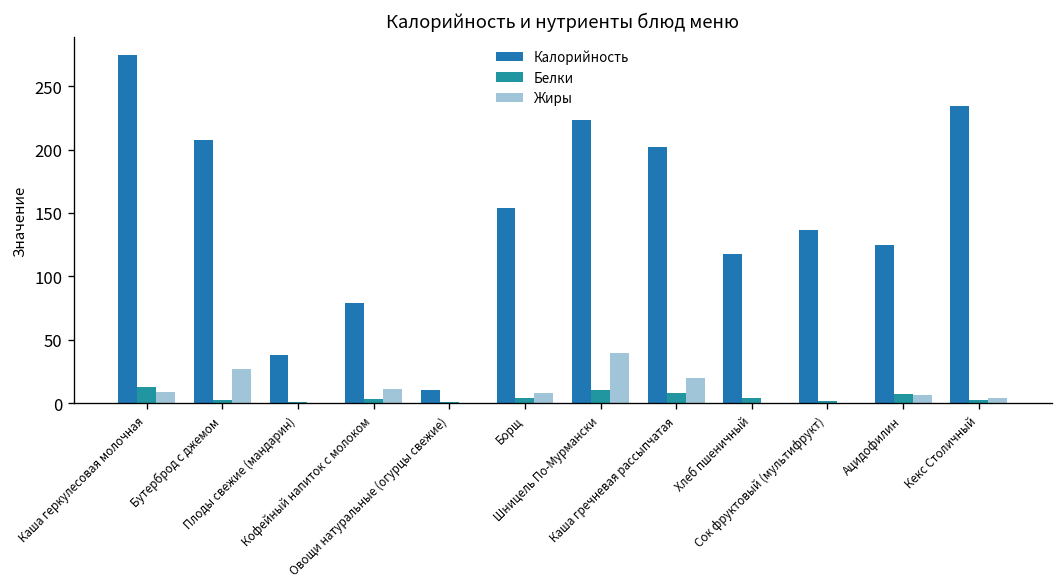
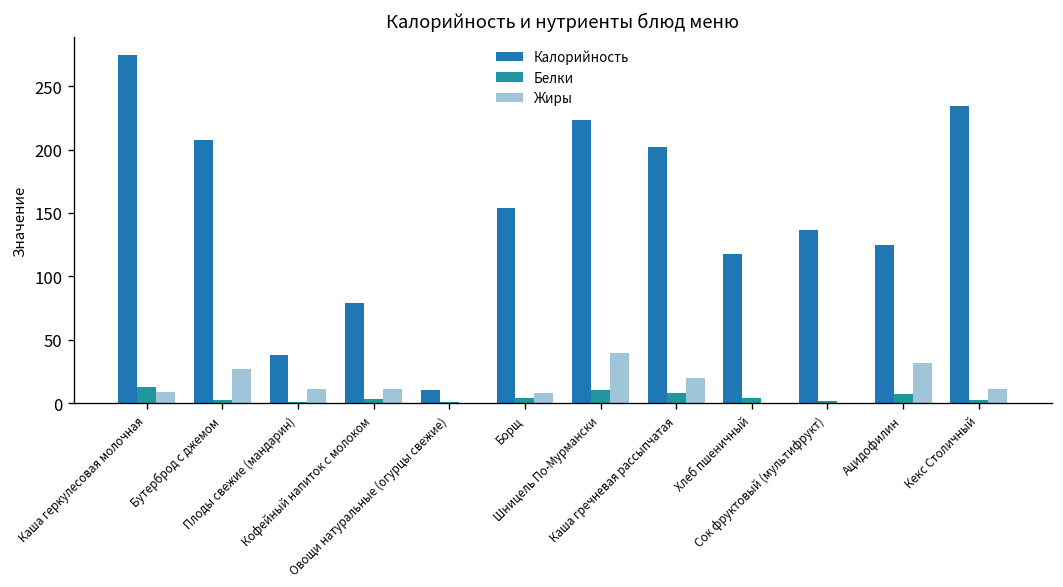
Жиры, Плоды свежие (мандарин): 0 -> 11
Жиры, Ацидофилин: 6 -> 32
Жиры, Кекс Столичный: 4 -> 11
